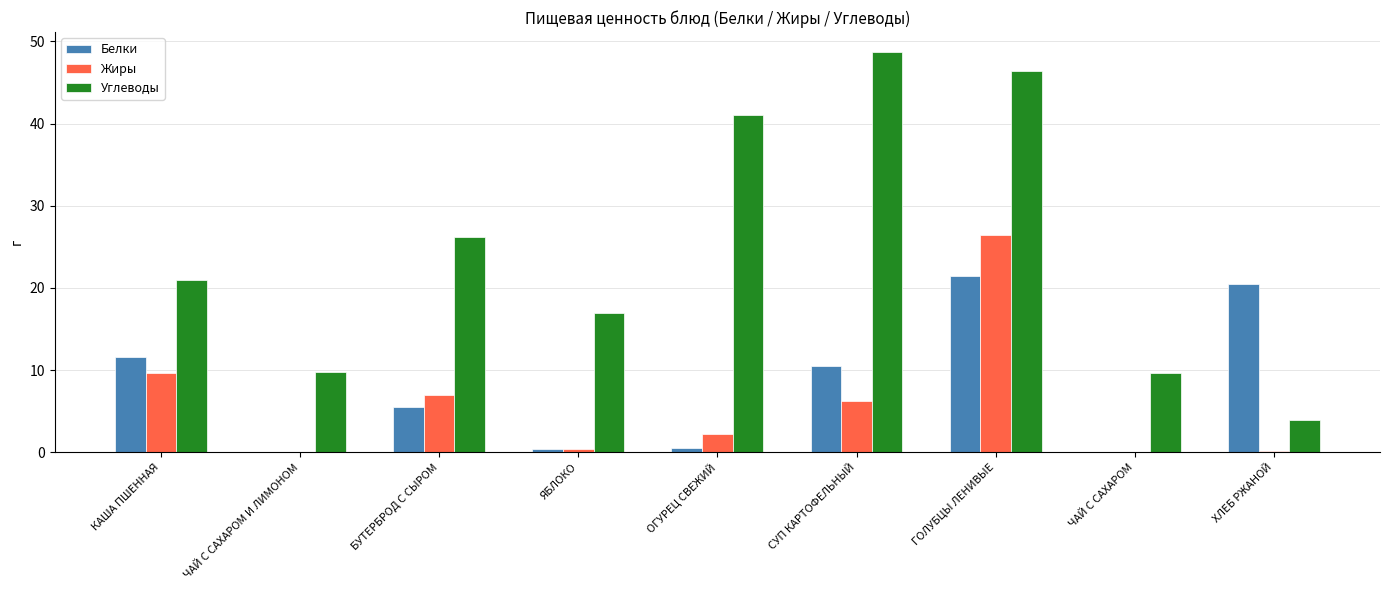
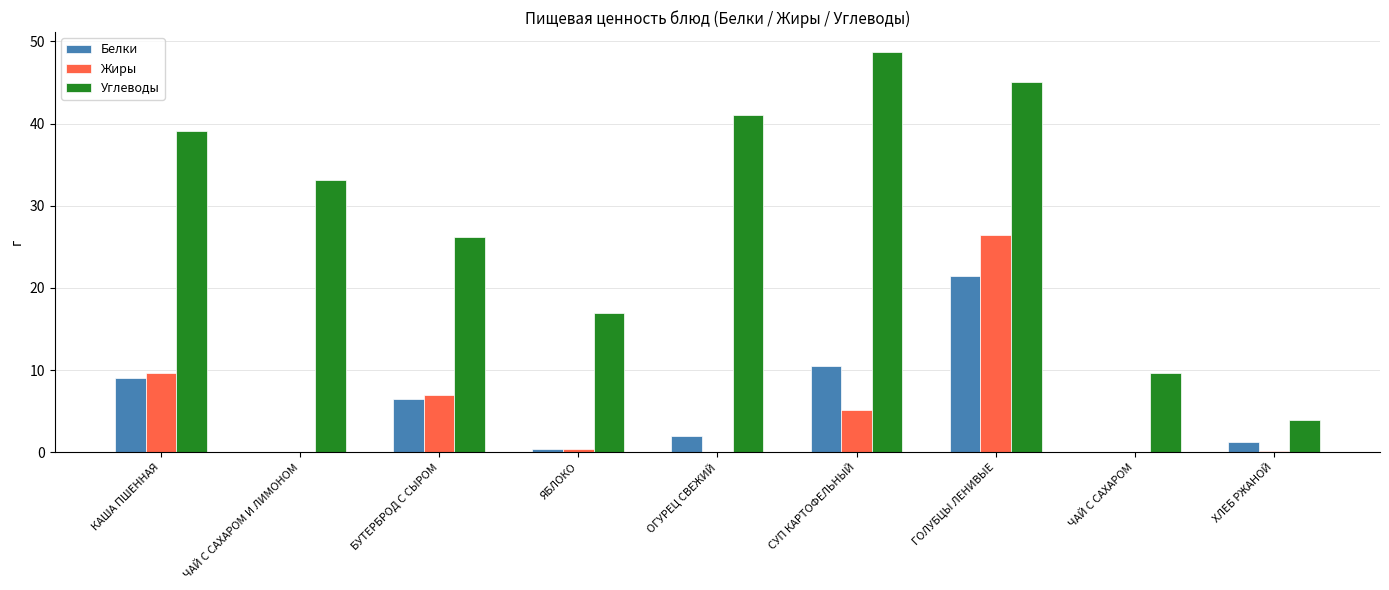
Белки, КАША ПШЕННАЯ: 12 -> 9
Углеводы, КАША ПШЕННАЯ: 21 -> 39
Углеводы, ЧАЙ С САХАРОМ И ЛИМОНОМ: 10 -> 33
Белки, БУТЕРБРОД С СЫРОМ: 6 -> 7
Белки, ОГУРЕЦ СВЕЖИЙ: 1 -> 2
Жиры, ОГУРЕЦ СВЕЖИЙ: 2 -> 0
Жиры, СУП КАРТОФЕЛЬНЫЙ: 6 -> 5
Углеводы, ГОЛУБЦЫ ЛЕНИВЫЕ: 46 -> 45
Белки, ХЛЕБ РЖАНОЙ: 21 -> 1
